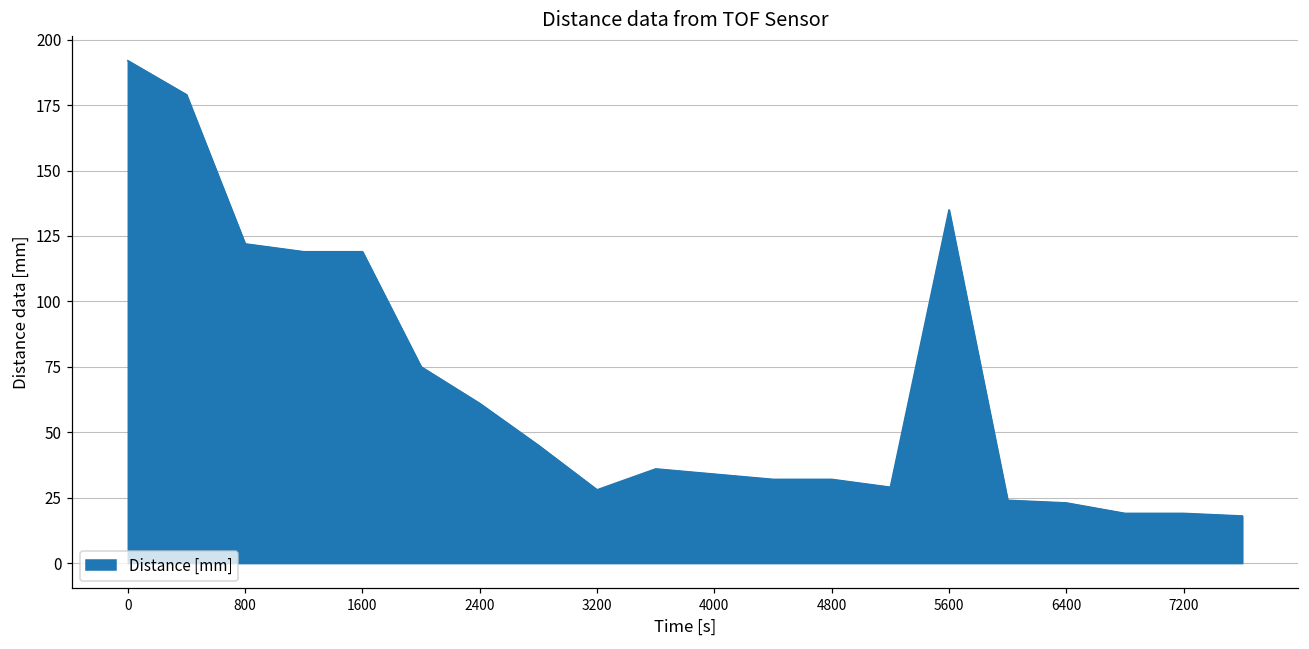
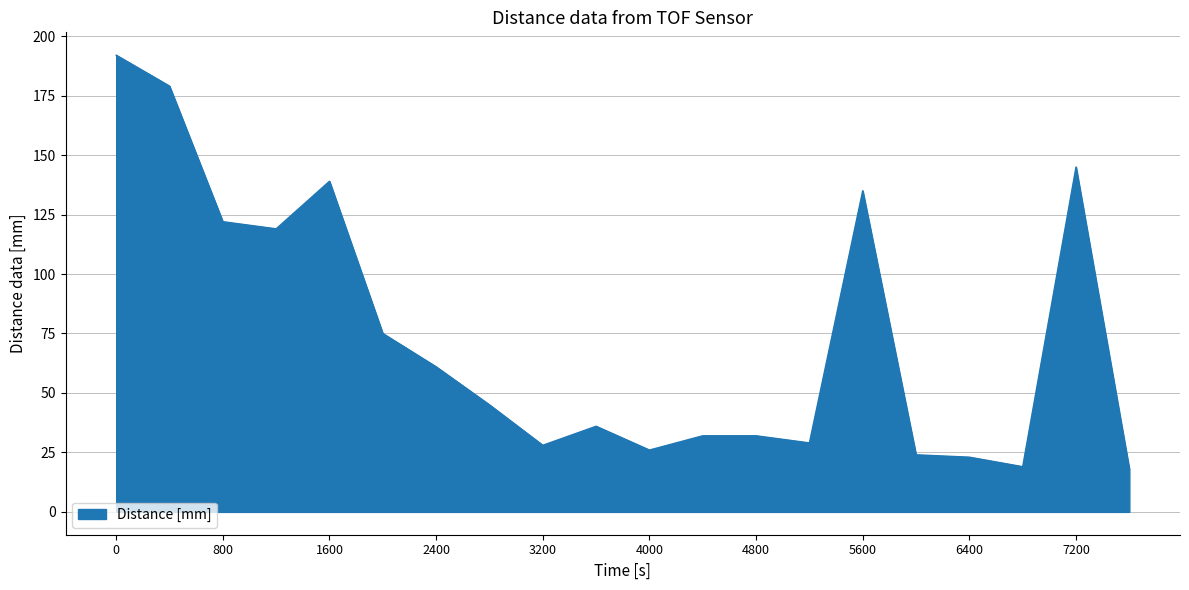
1600: 119 -> 139
4000: 34 -> 26
7200: 19 -> 145
